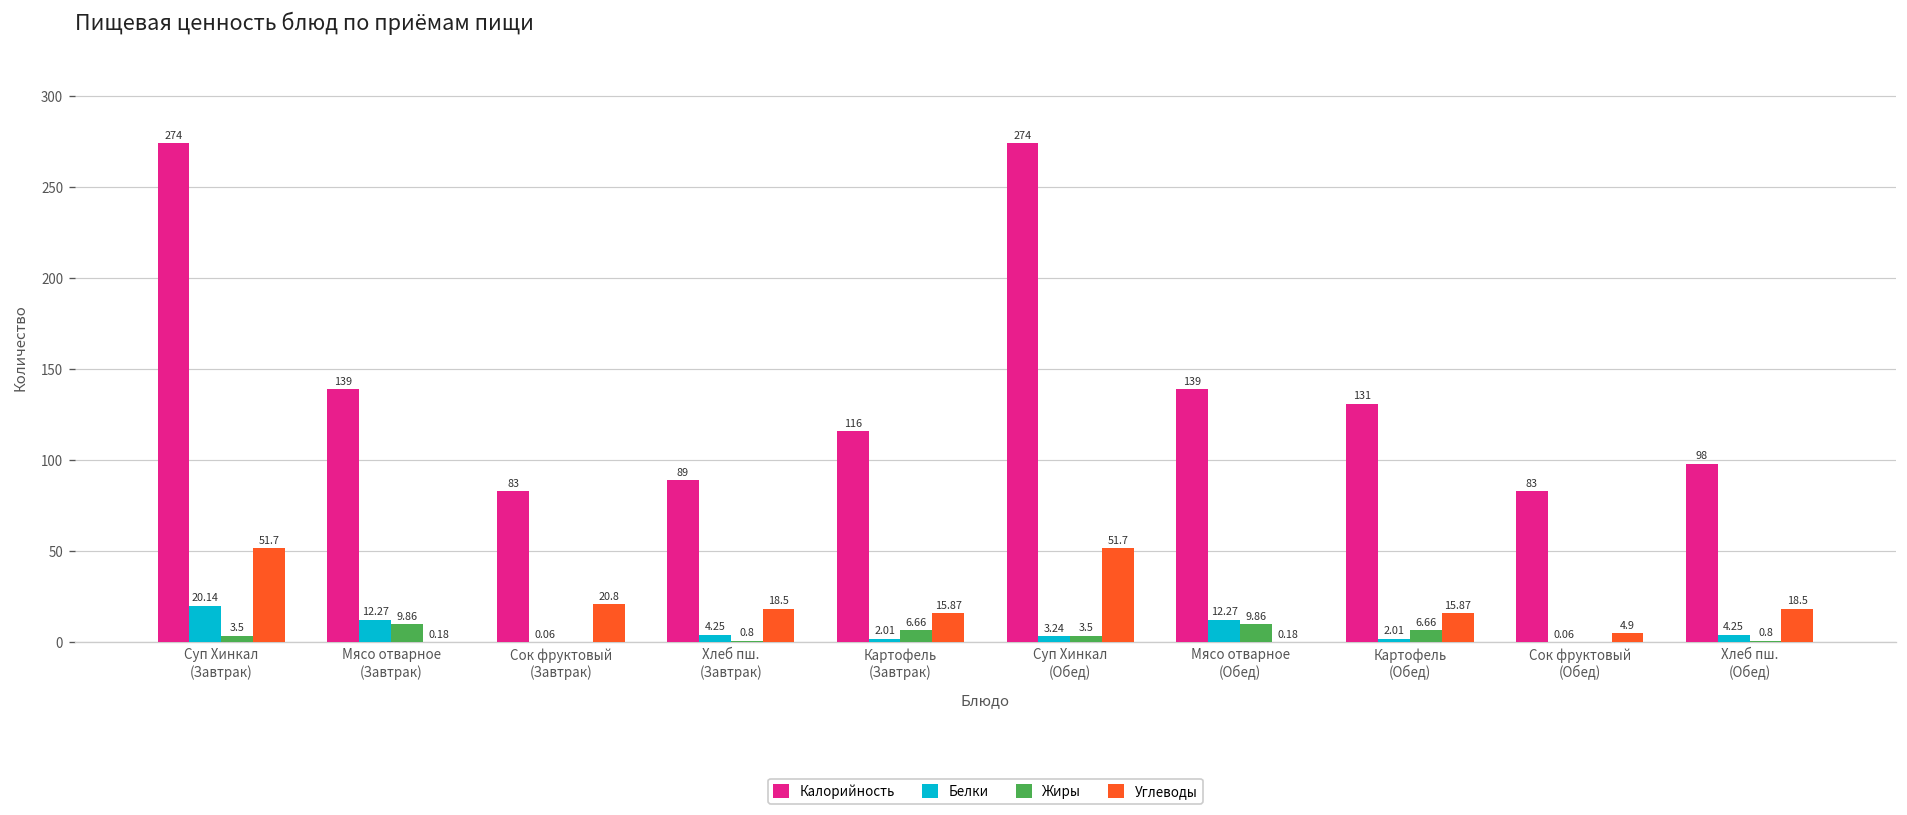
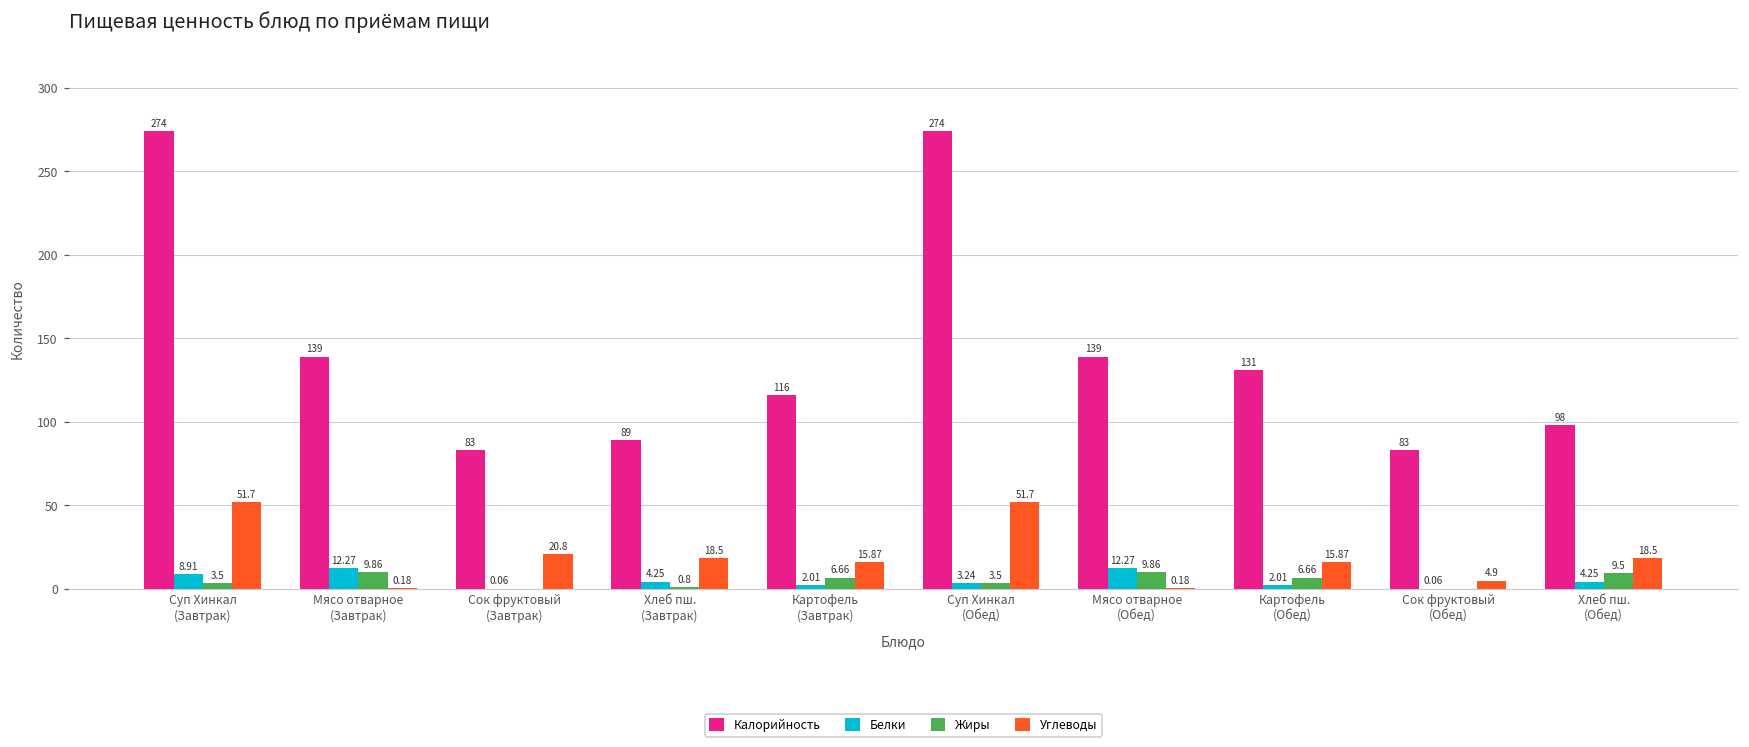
Белки, Суп Хинкал (Завтрак): 20.14 -> 8.91
Жиры, Хлеб пш. (Обед): 0.8 -> 9.5
